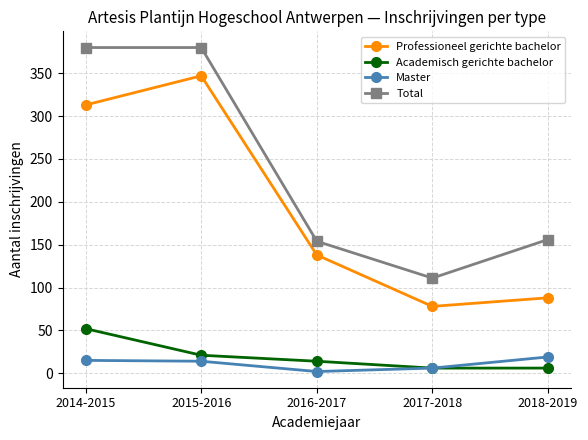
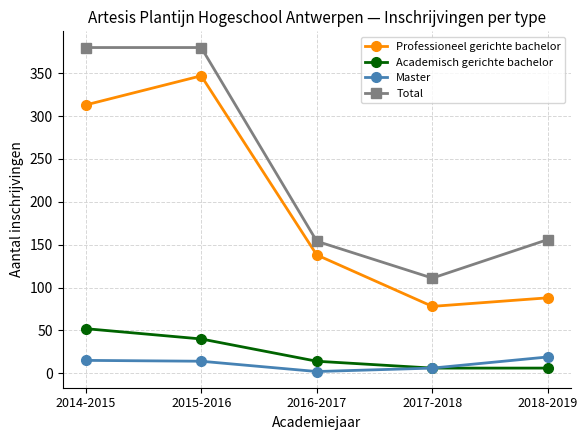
Academisch gerichte bachelor, 2015-2016: 20 -> 40
